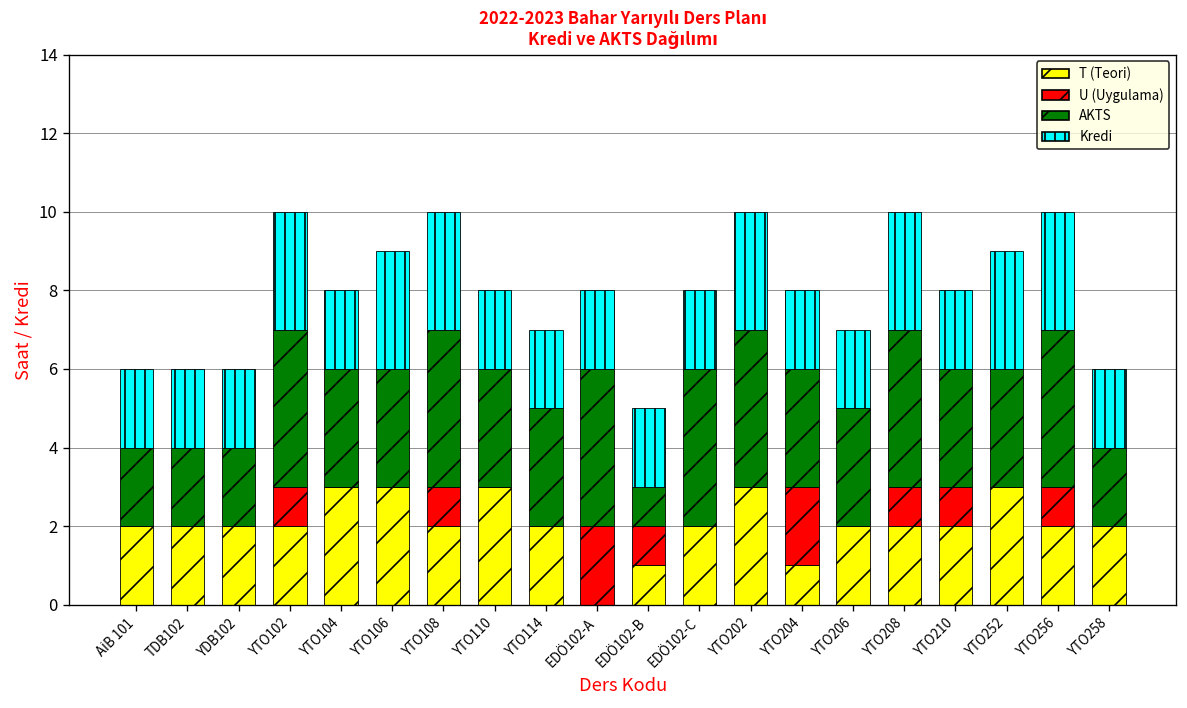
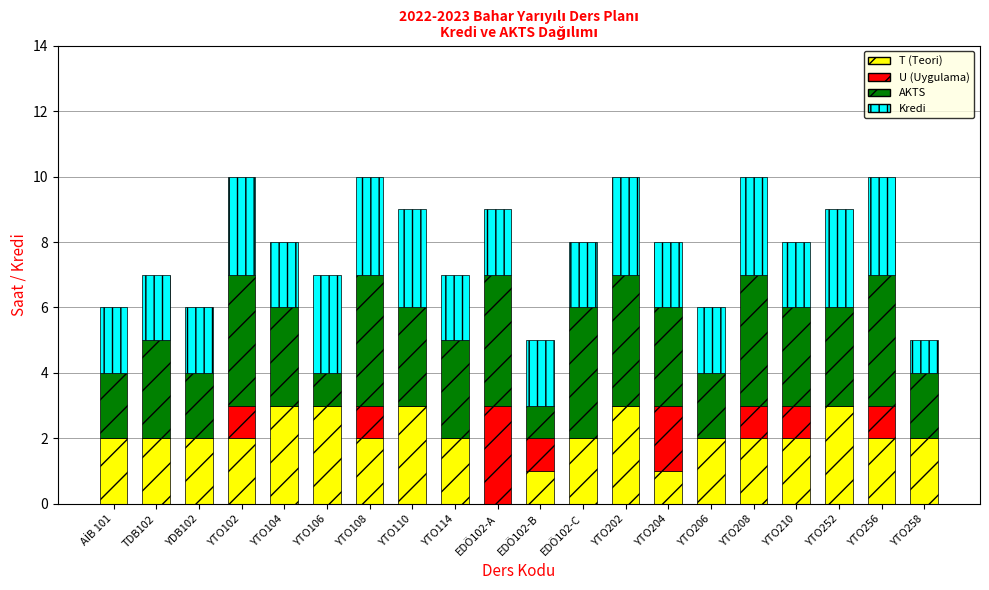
AKTS, TDB102: 2 -> 3
AKTS, YTO106: 3 -> 1
Kredi, YTO110: 2 -> 3
U (Uygulama), EDÖ102-A: 2 -> 3
AKTS, YTO206: 3 -> 2
Kredi, YTO258: 2 -> 1
